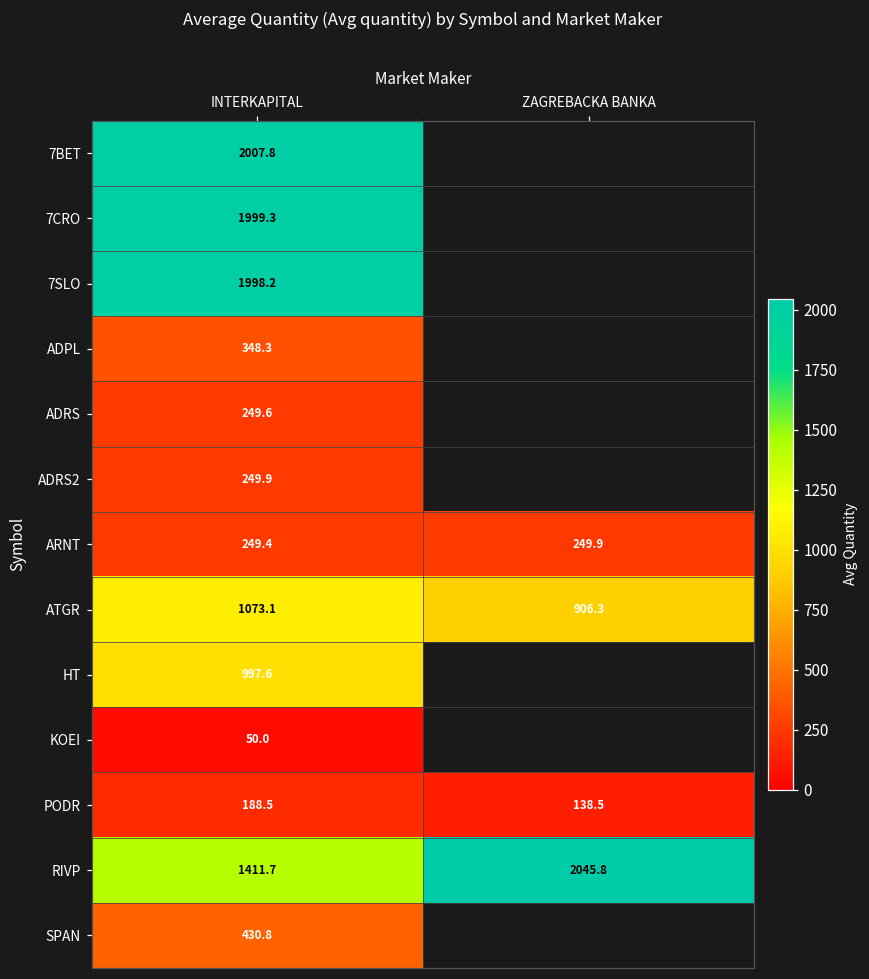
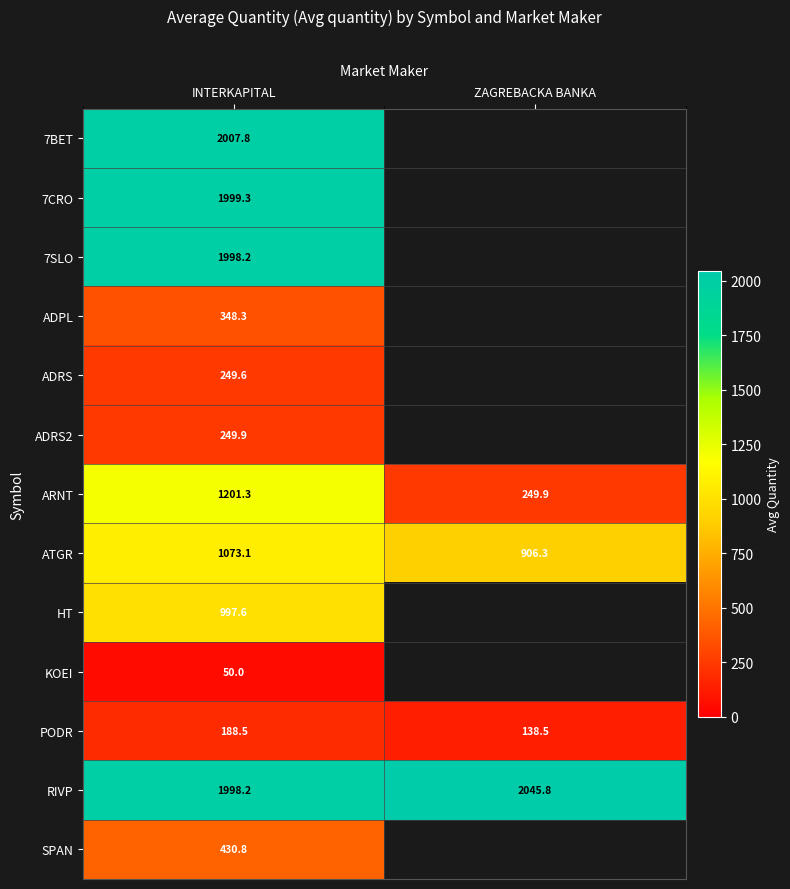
ARNT, INTERKAPITAL: 249.4 -> 1201.3
RIVP, INTERKAPITAL: 1411.7 -> 1998.2
